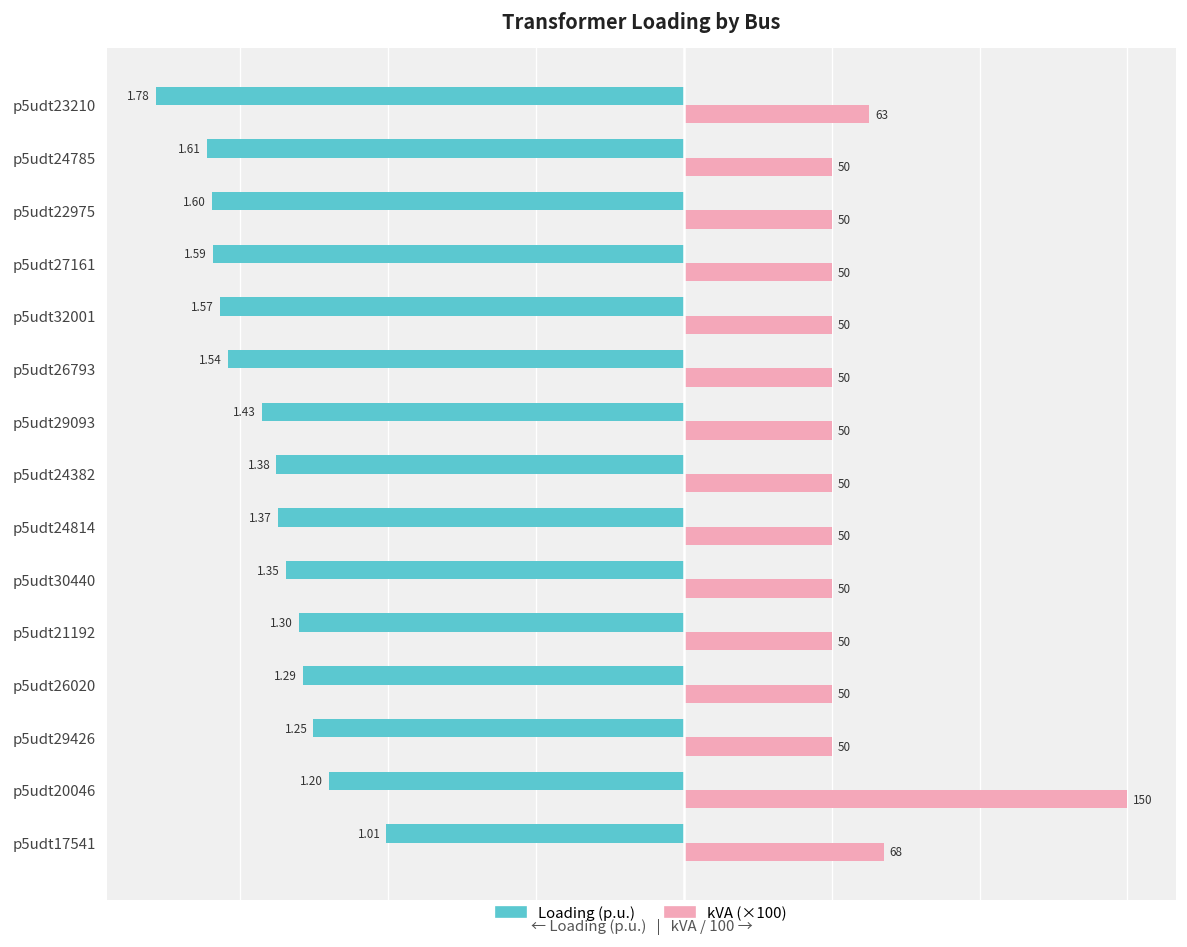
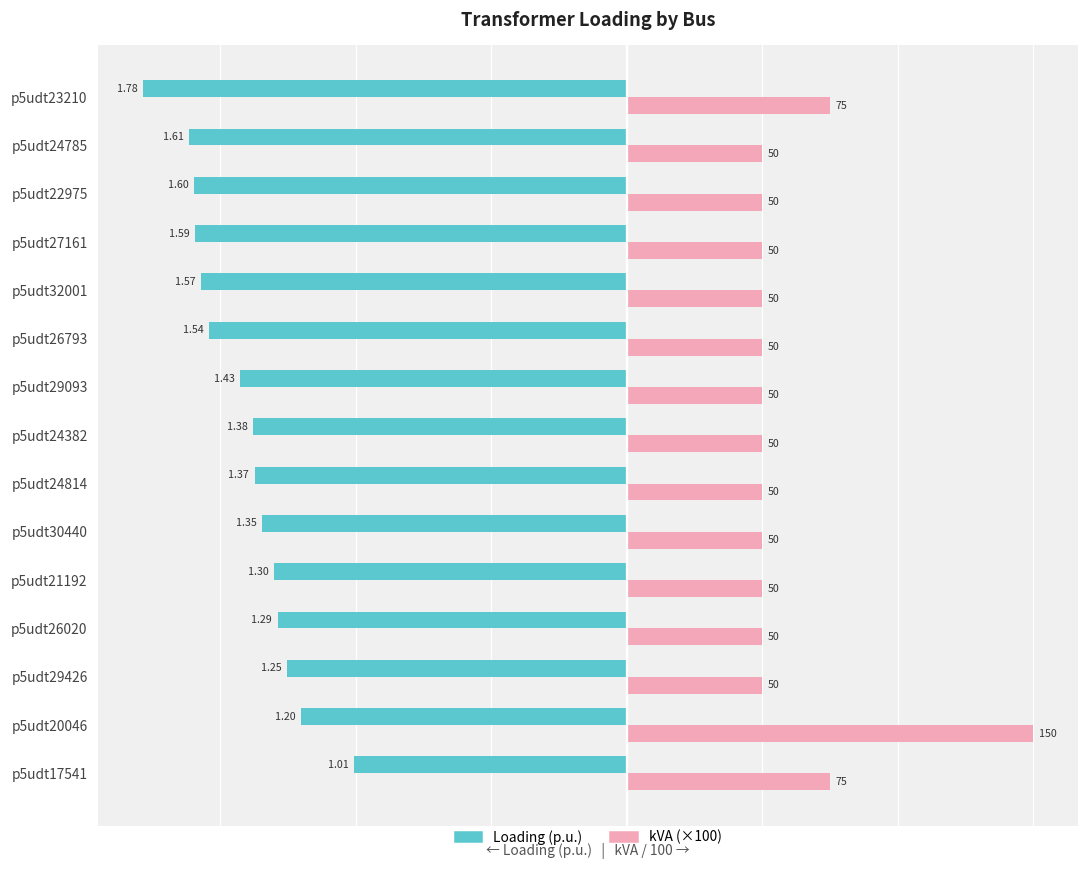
kVA (×100), p5udt23210: 63 -> 75
kVA (×100), p5udt17541: 68 -> 75
